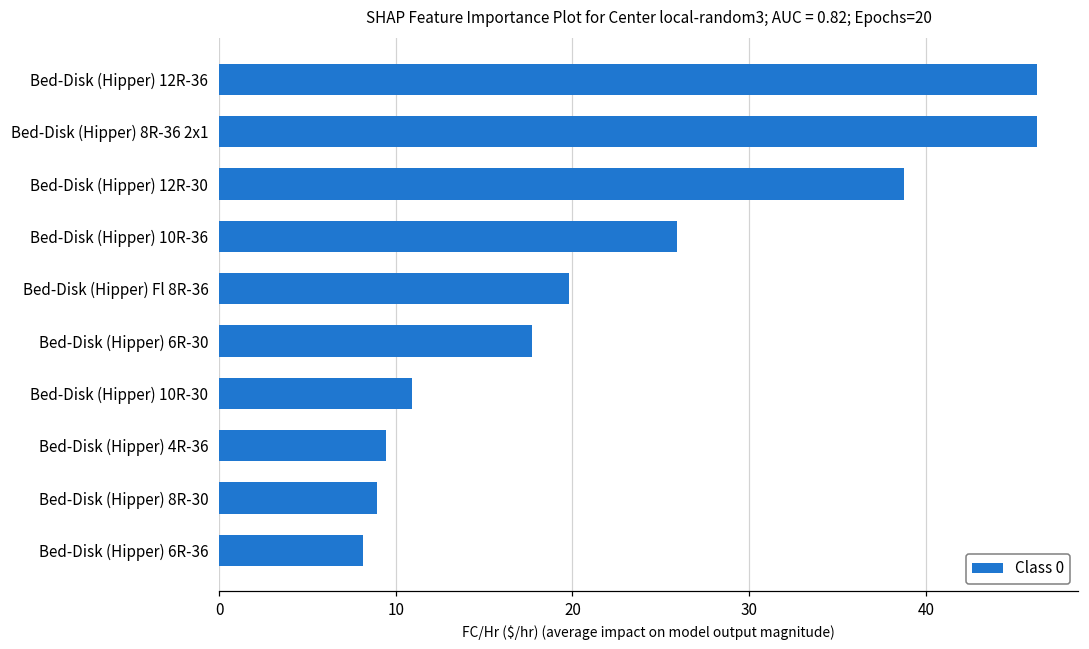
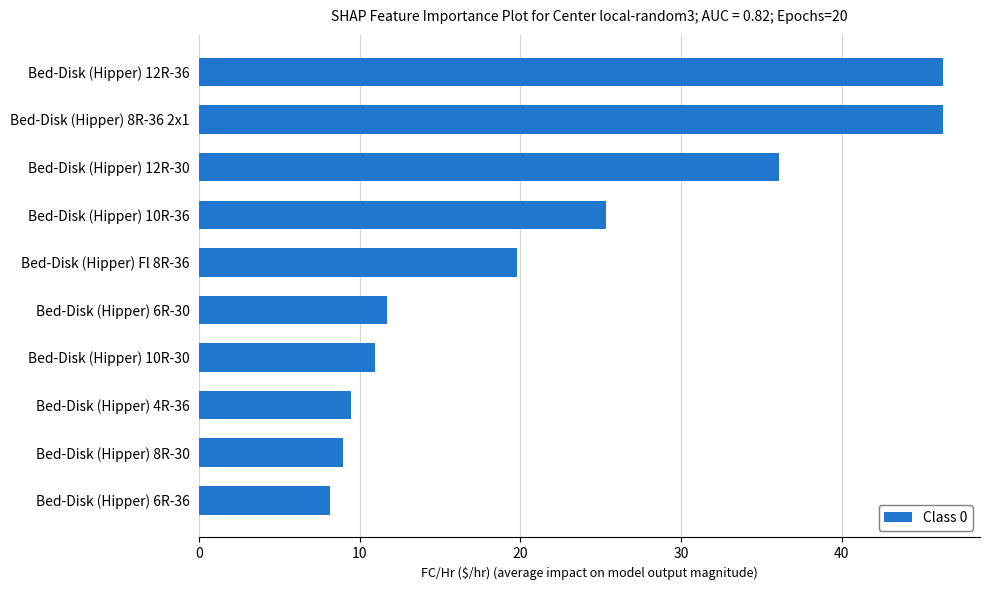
Bed-Disk (Hipper) 12R-30: 38.8 -> 36.1
Bed-Disk (Hipper) 10R-36: 25.9 -> 25.3
Bed-Disk (Hipper) 6R-30: 17.7 -> 11.7
